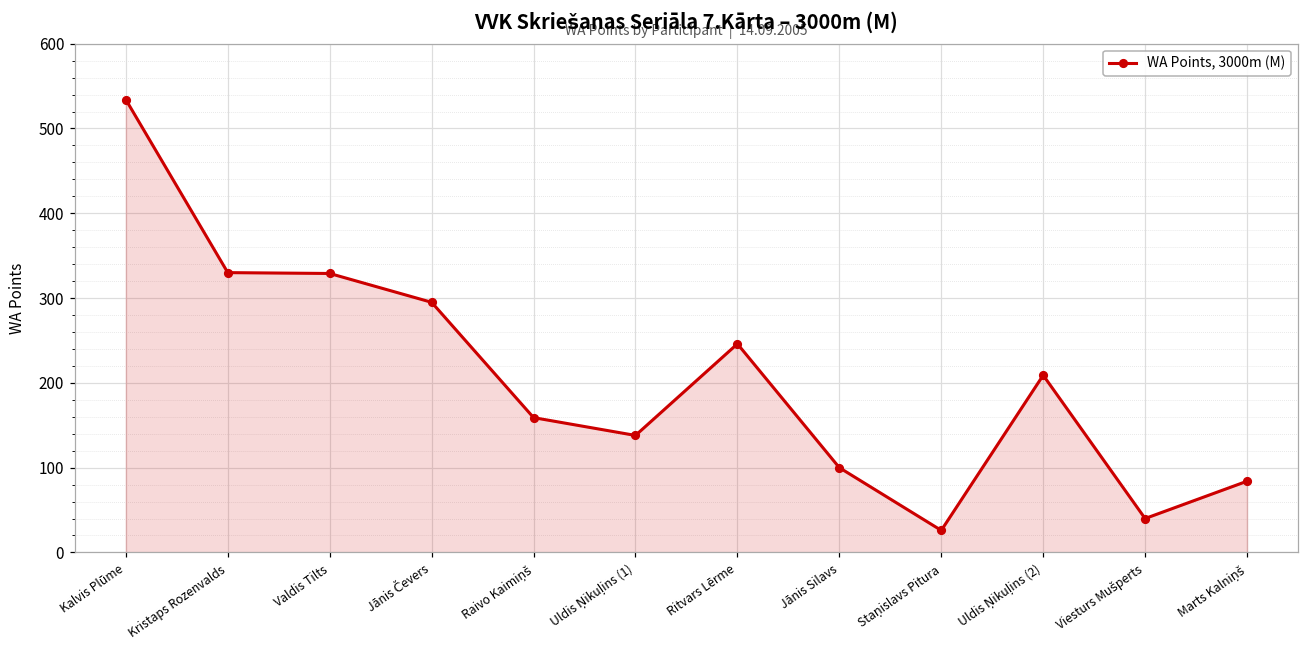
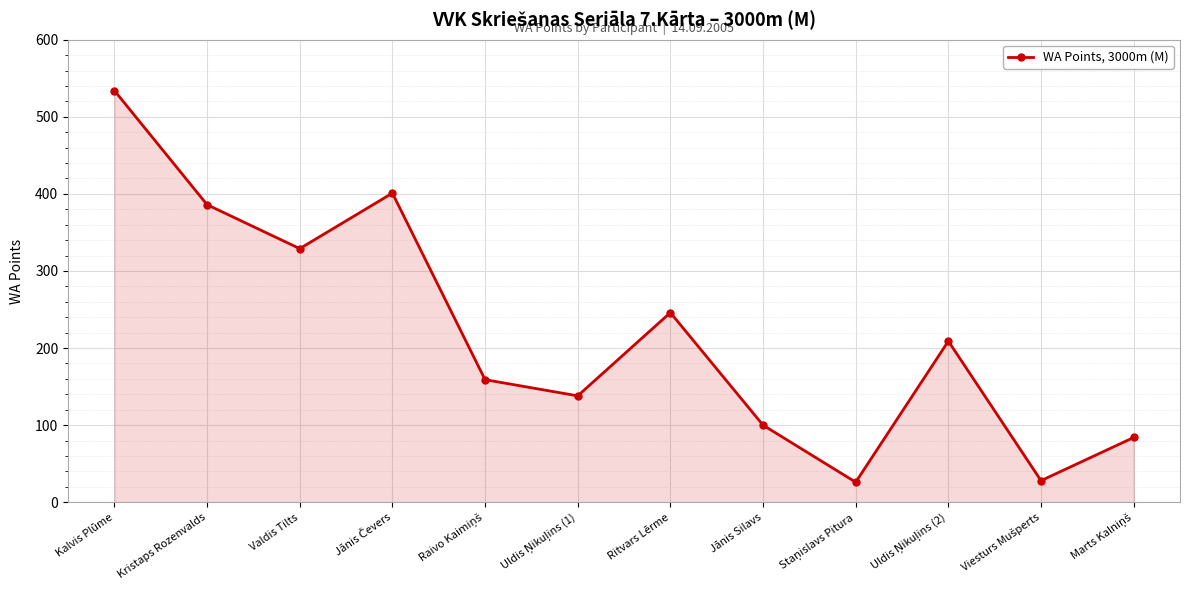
Kristaps Rozenvalds: 330 -> 390
Jānis Čevers: 300 -> 400
Viesturs Mušperts: 40 -> 30
